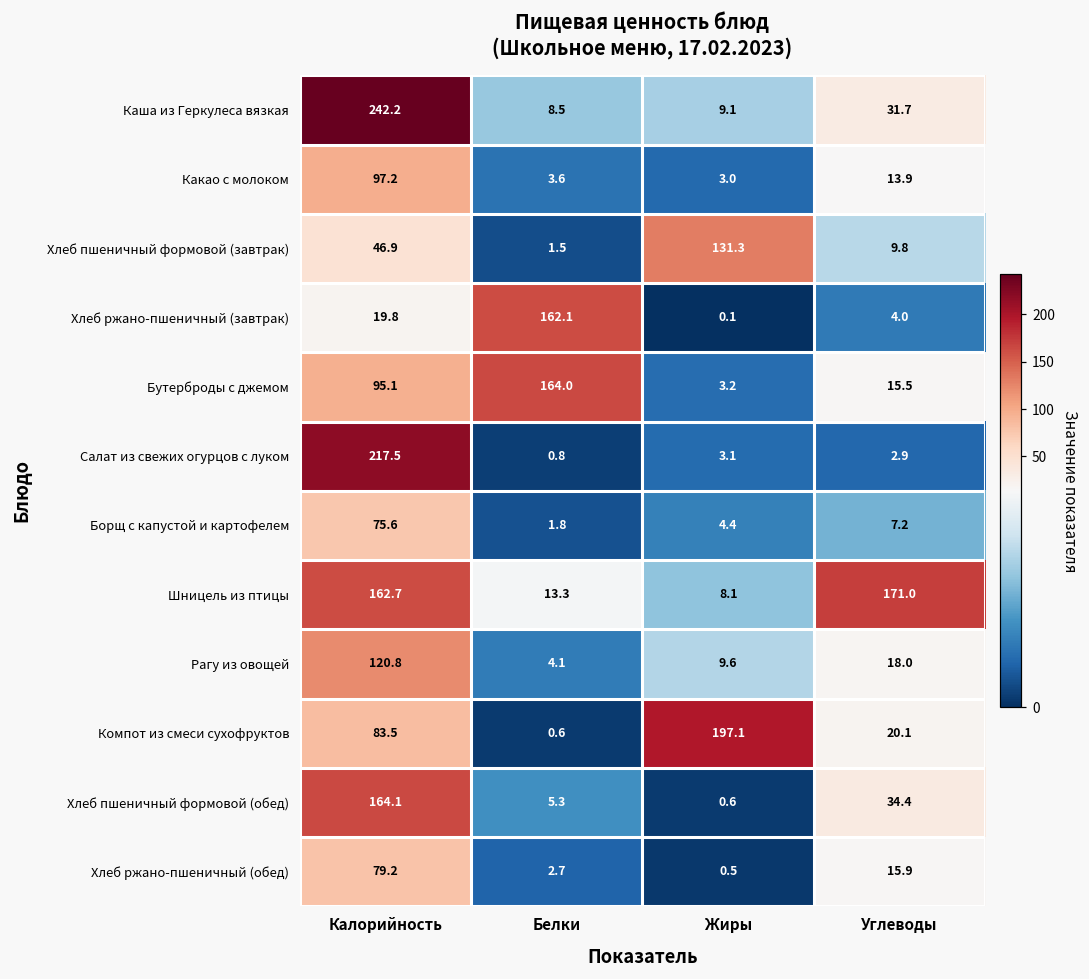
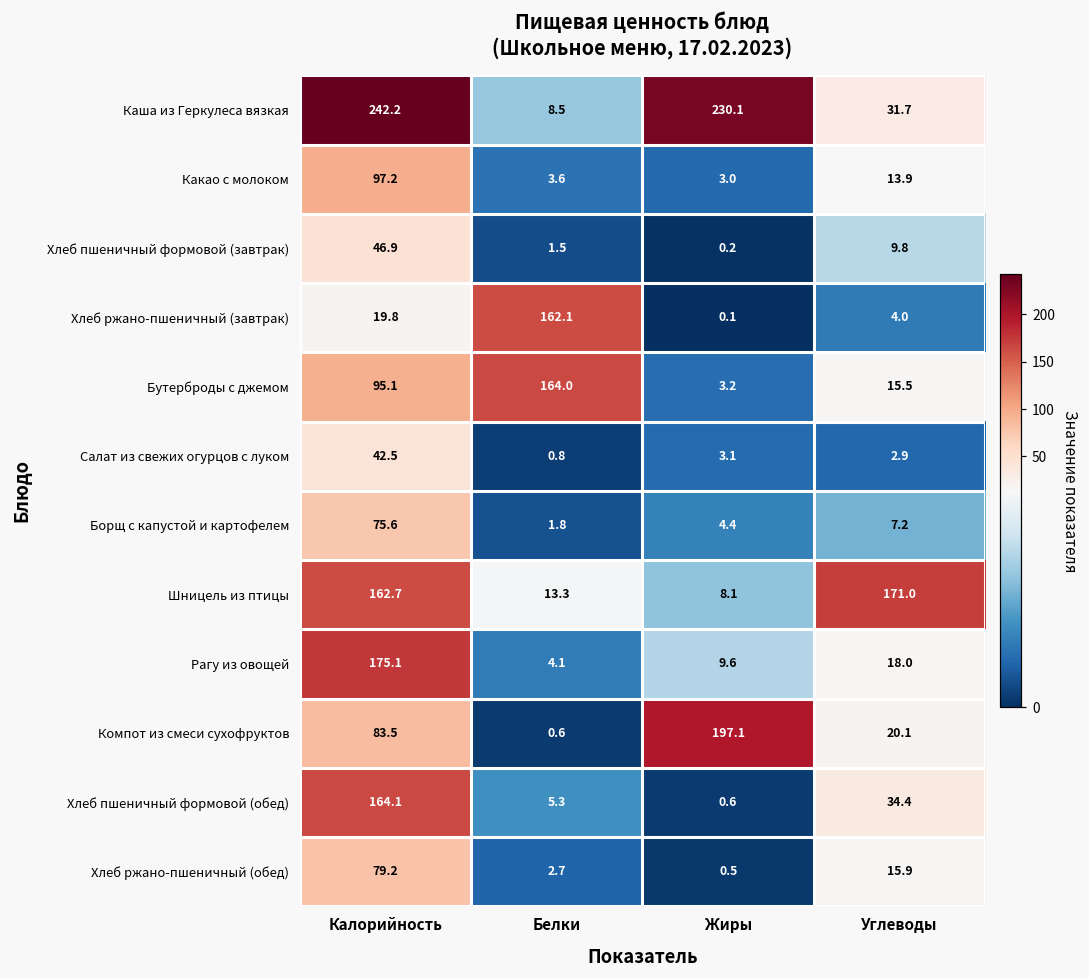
Каша из Геркулеса вязкая, Жиры: 9.1 -> 230.1
Хлеб пшеничный формовой (завтрак), Жиры: 131.3 -> 0.2
Салат из свежих огурцов с луком, Калорийность: 217.5 -> 42.5
Рагу из овощей, Калорийность: 120.8 -> 175.1
